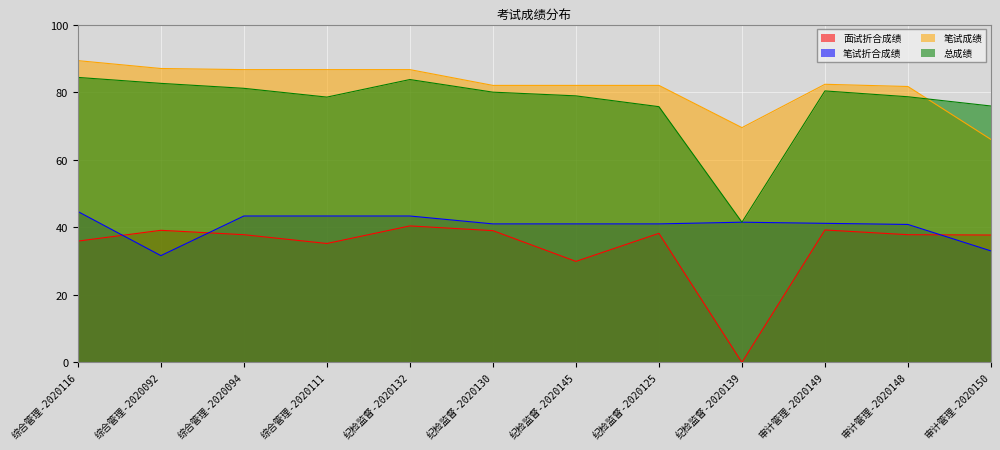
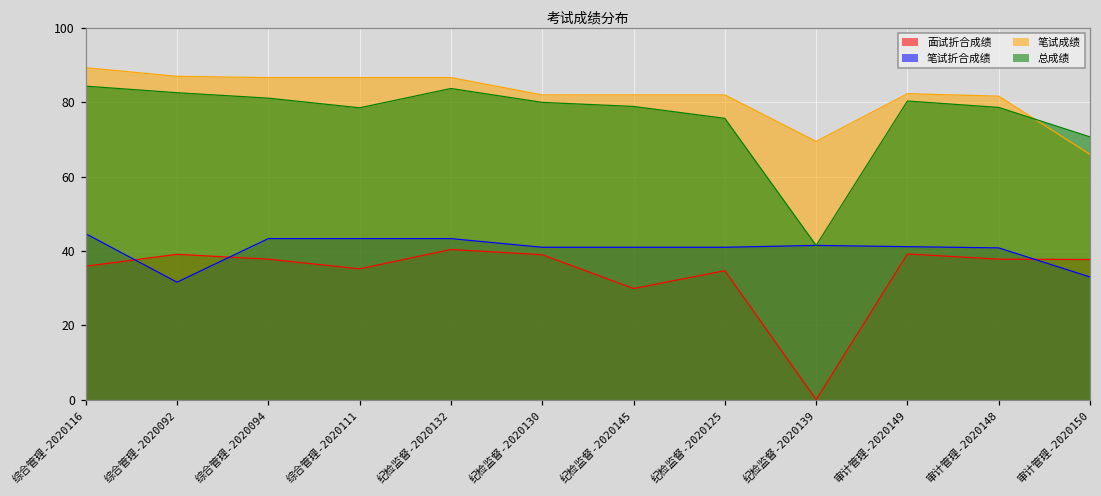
面试折合成绩, 纪检监督-2020125: 38 -> 35
总成绩, 审计管理-2020150: 76 -> 71
